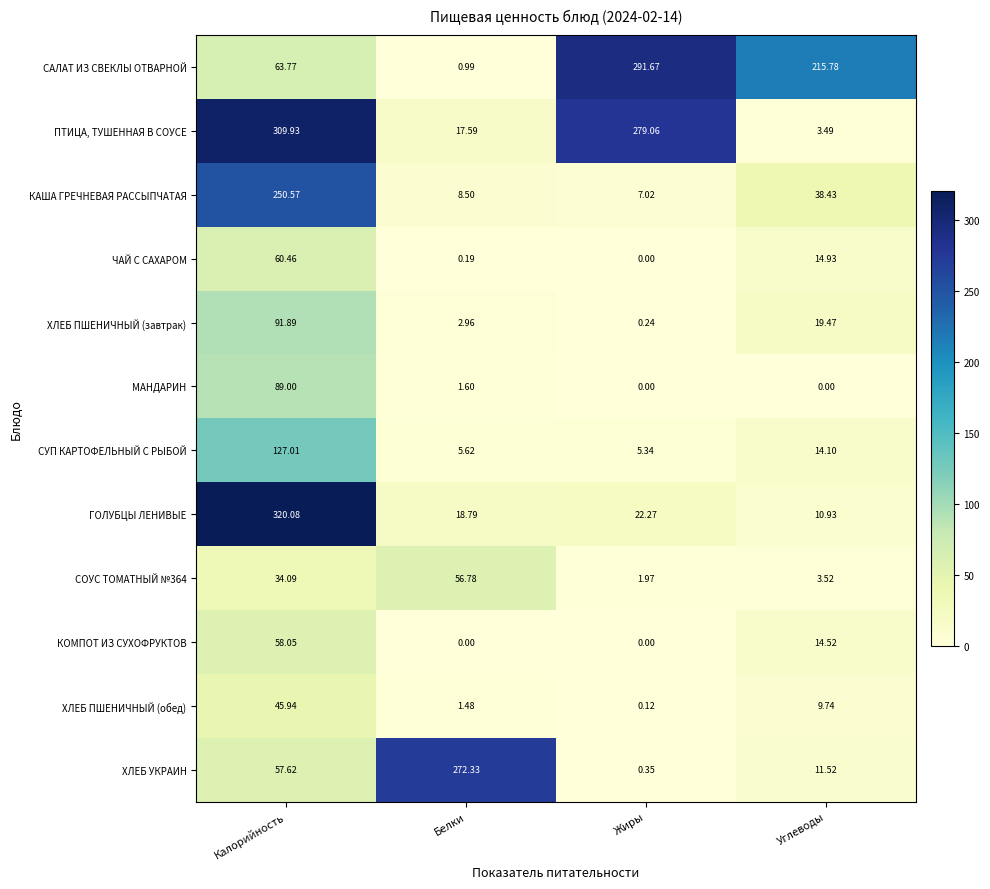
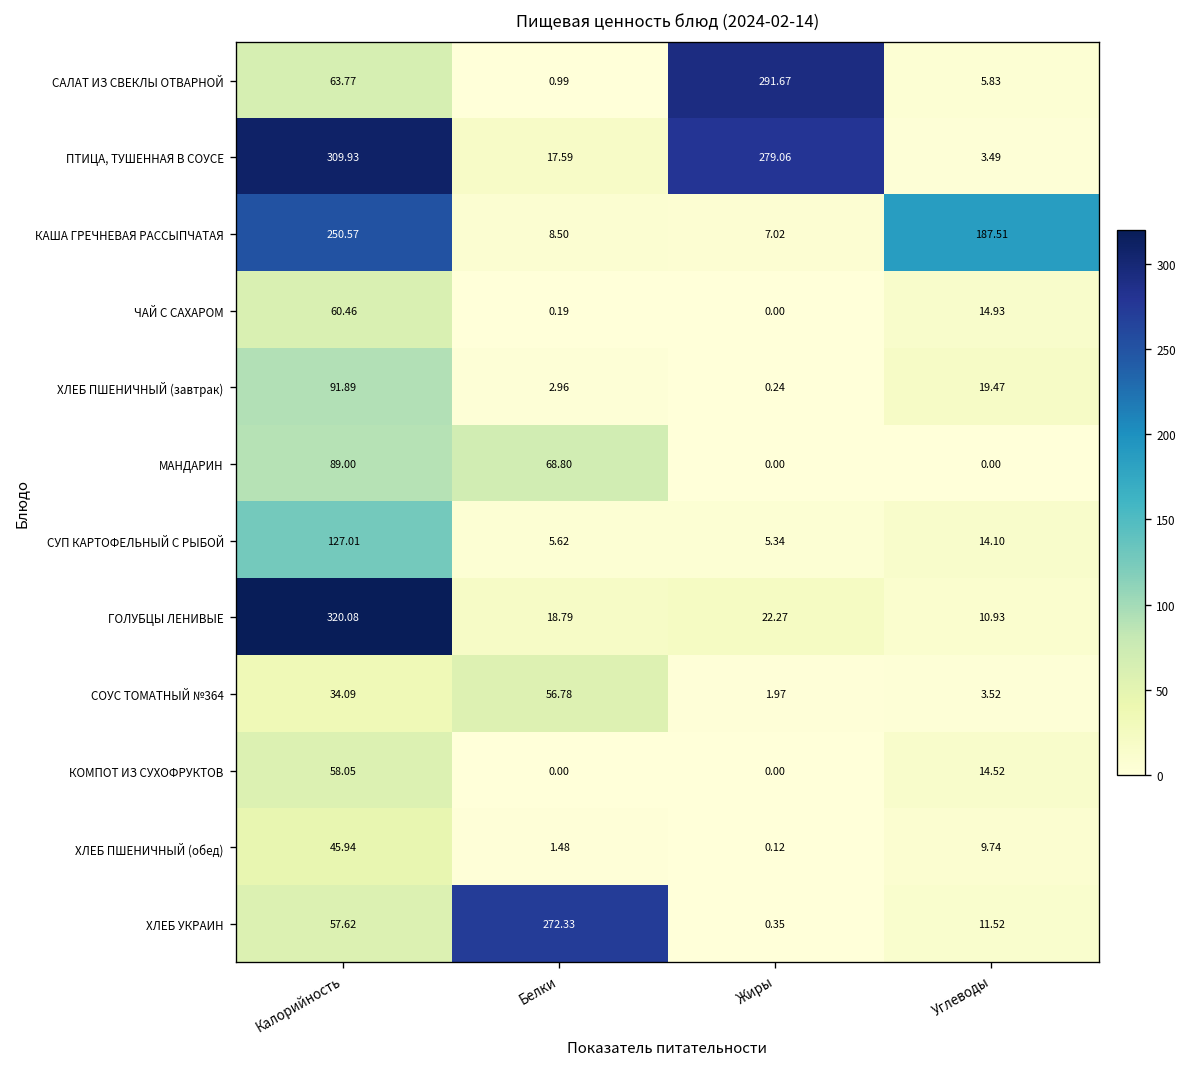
САЛАТ ИЗ СВЕКЛЫ ОТВАРНОЙ, Углеводы: 215.78 -> 5.83
КАША ГРЕЧНЕВАЯ РАССЫПЧАТАЯ, Углеводы: 38.43 -> 187.51
МАНДАРИН, Белки: 1.60 -> 68.80
